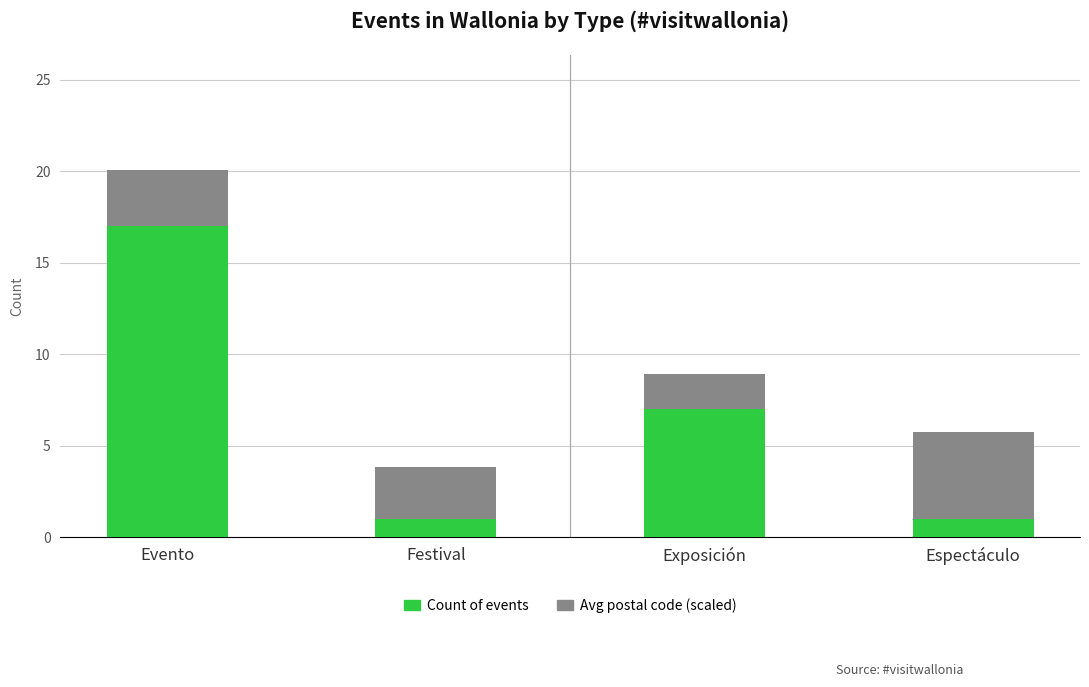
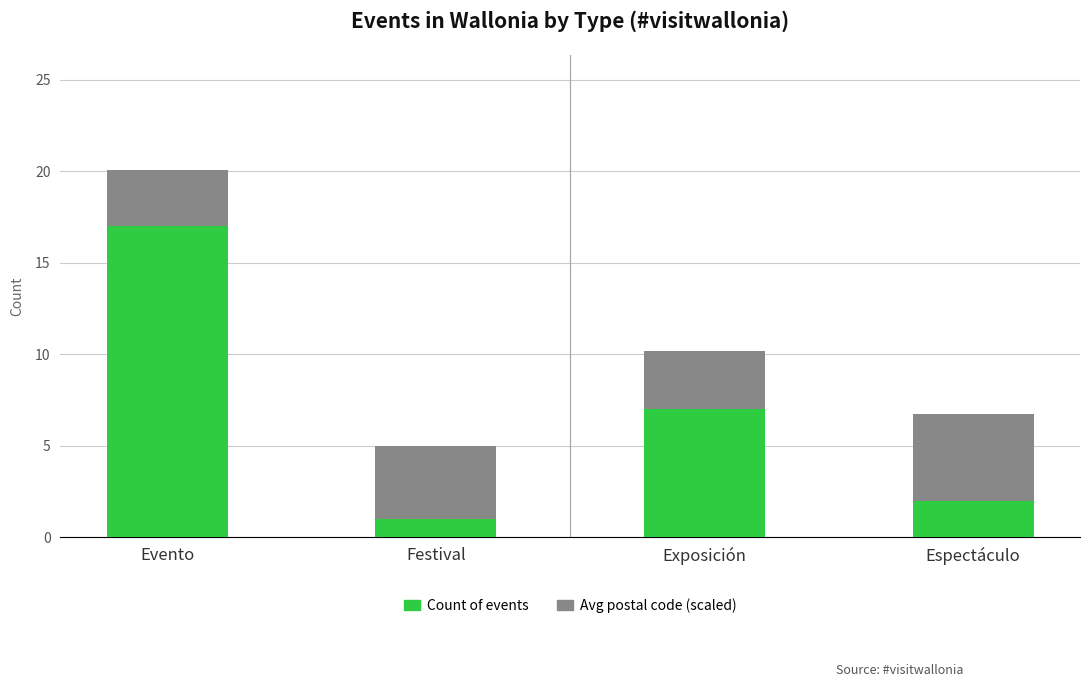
Avg postal code (scaled), Festival: 2.9 -> 4.0
Avg postal code (scaled), Exposición: 1.9 -> 3.2
Count of events, Espectáculo: 1 -> 2
